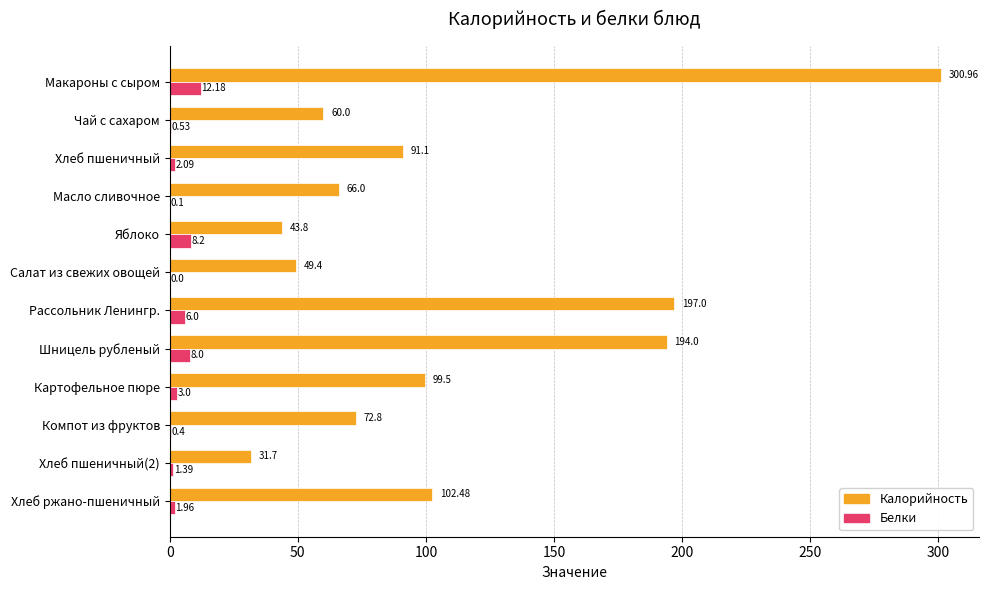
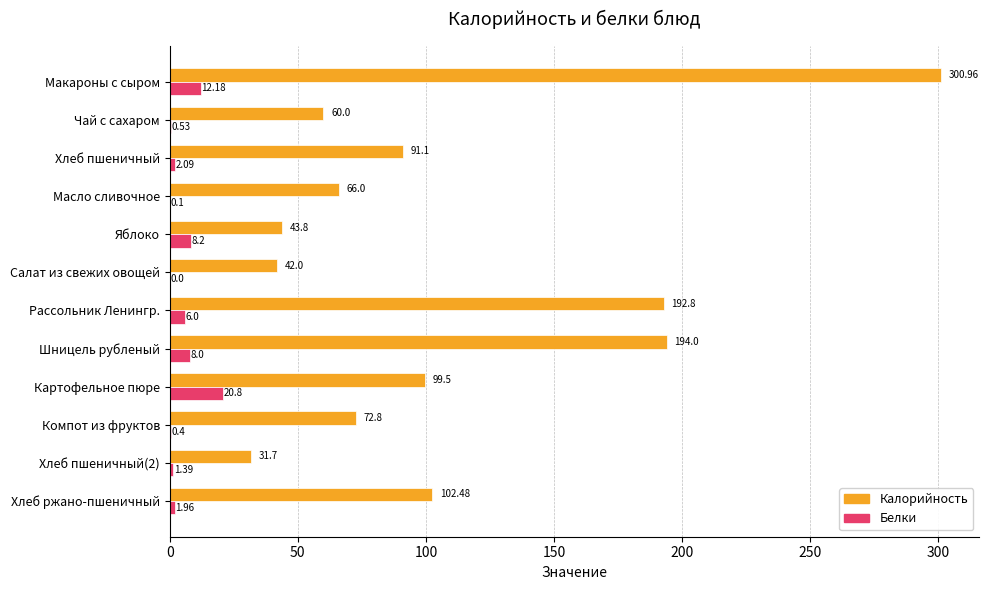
Калорийность, Салат из свежих овощей: 49.4 -> 42.0
Калорийность, Рассольник Ленингр.: 197.0 -> 192.8
Белки, Картофельное пюре: 3.0 -> 20.8
